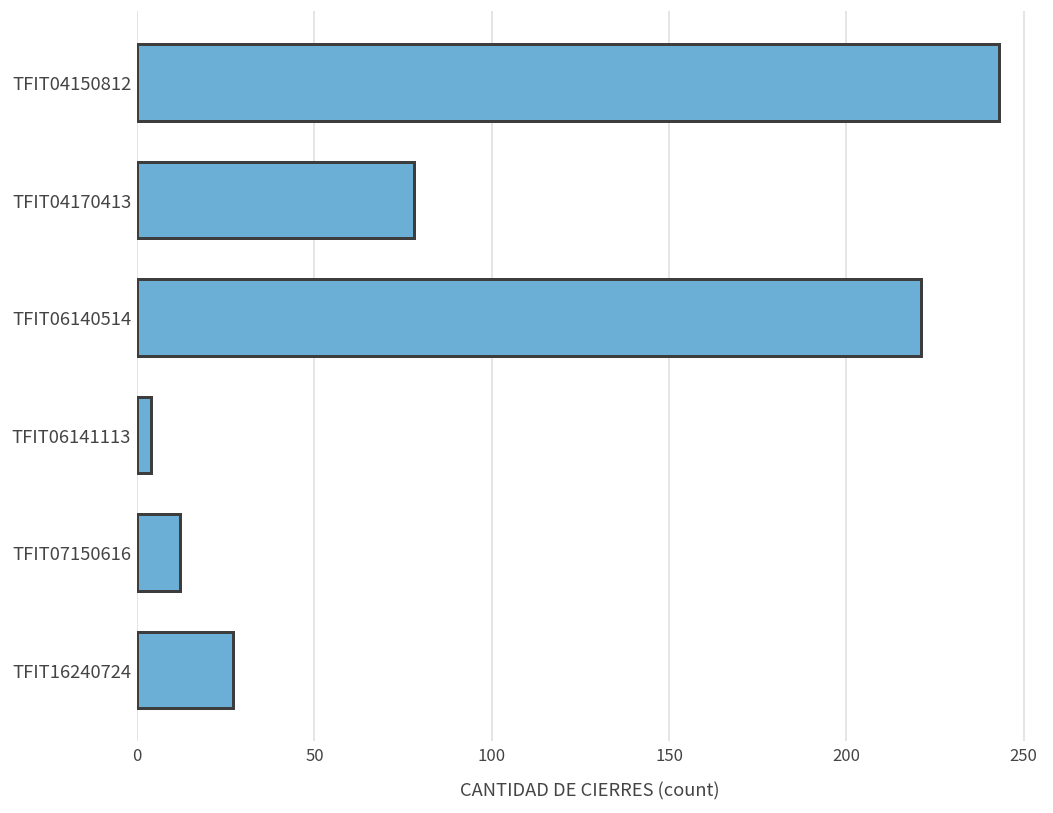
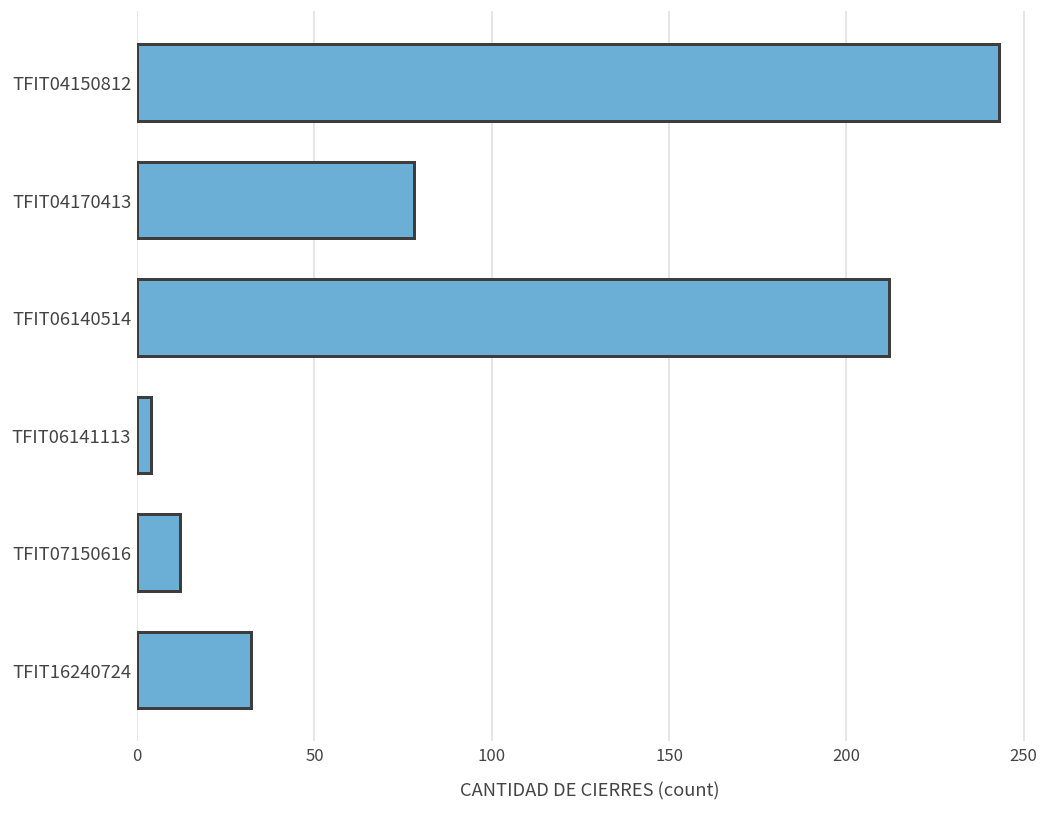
TFIT06140514: 221 -> 212
TFIT16240724: 27 -> 32
